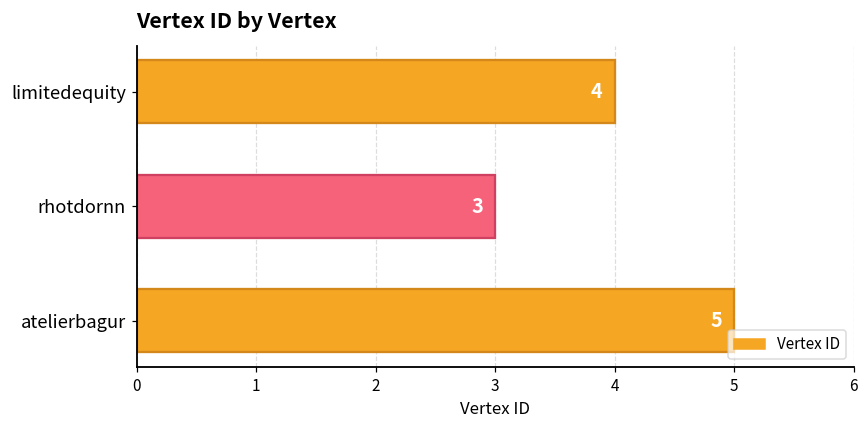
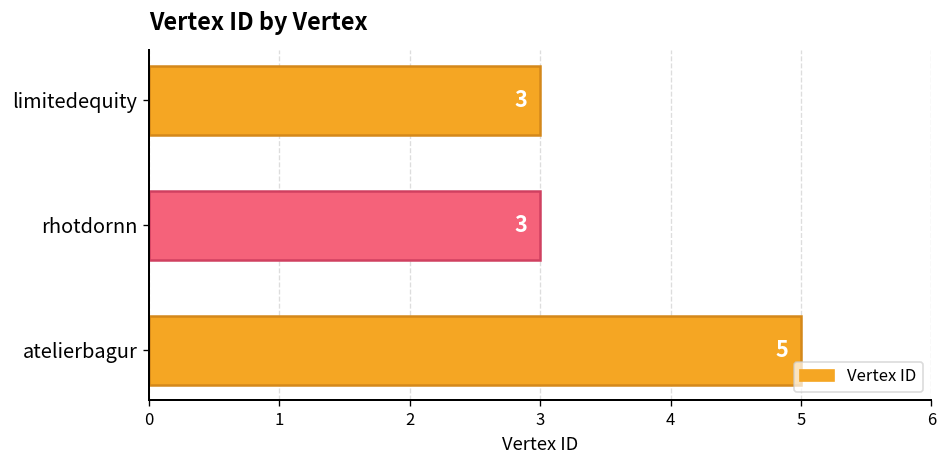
limitedequity: 4 -> 3
